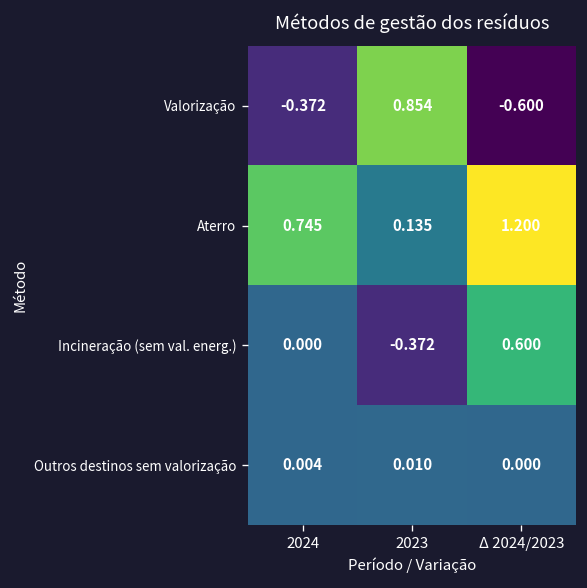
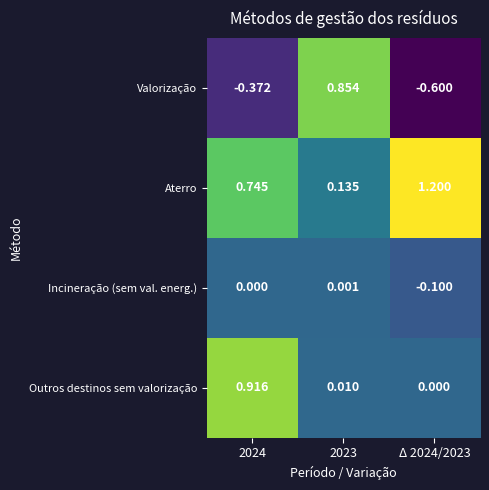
Incineração (sem val. energ.), 2023: -0.372 -> 0.001
Incineração (sem val. energ.), Δ 2024/2023: 0.600 -> -0.100
Outros destinos sem valorização, 2024: 0.004 -> 0.916
